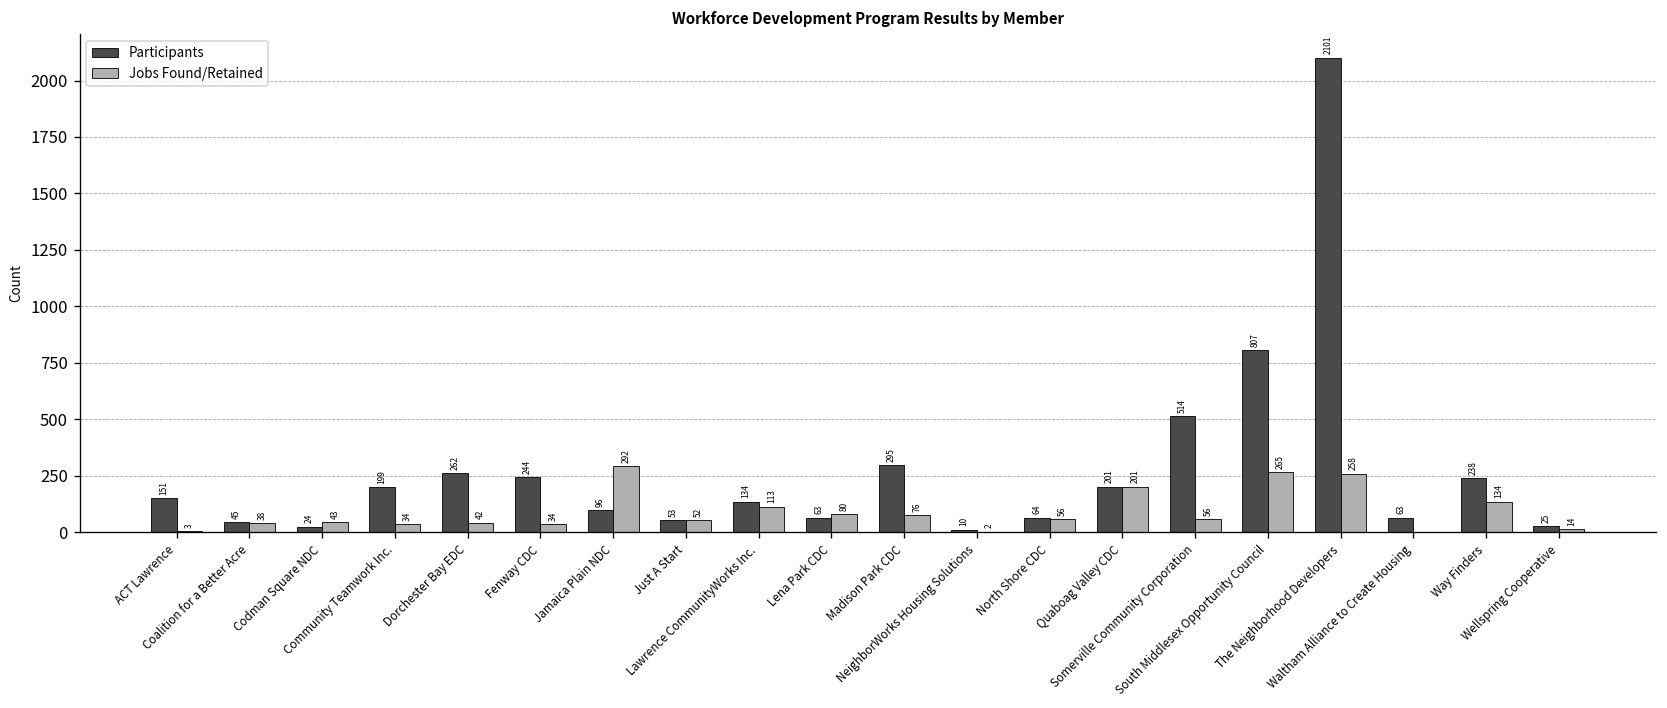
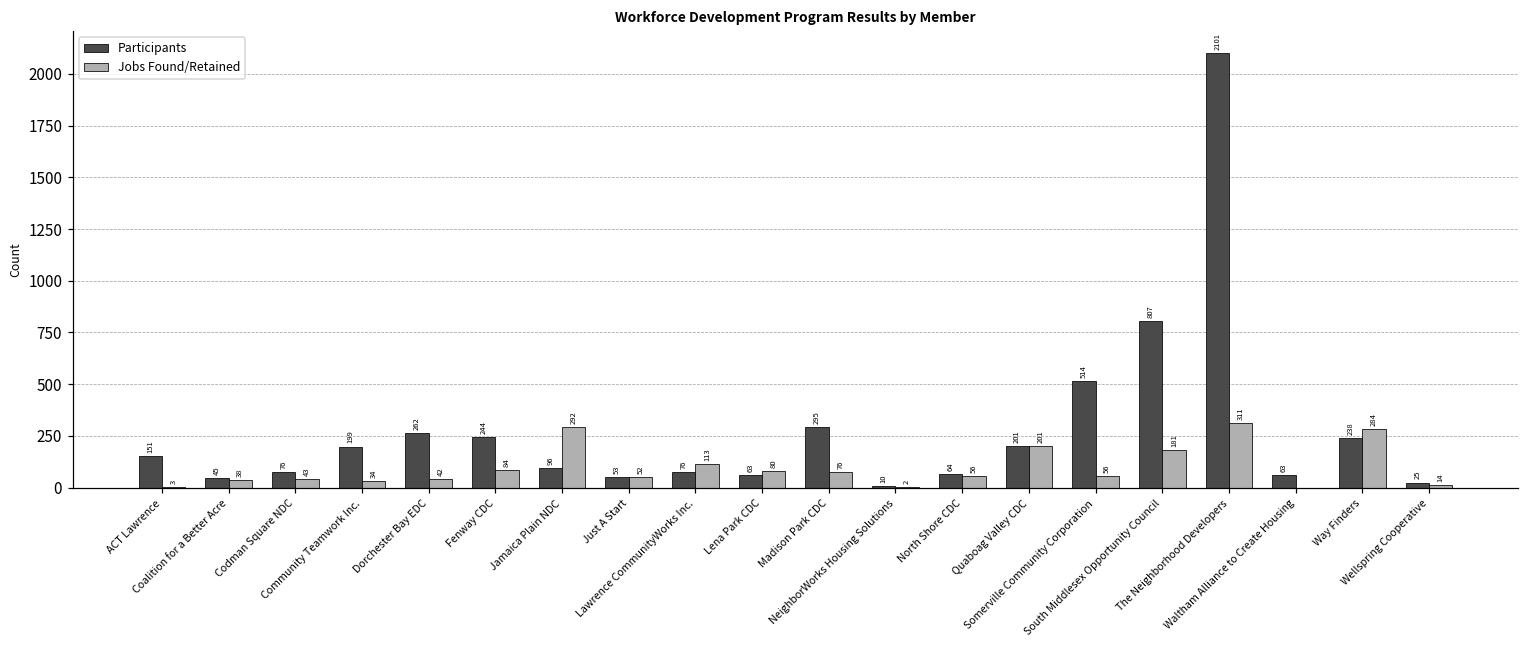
Participants, Codman Square NDC: 24 -> 76
Jobs Found/Retained, Fenway CDC: 34 -> 84
Participants, Lawrence CommunityWorks Inc.: 134 -> 76
Jobs Found/Retained, South Middlesex Opportunity Council: 265 -> 181
Jobs Found/Retained, The Neighborhood Developers: 258 -> 311
Jobs Found/Retained, Way Finders: 134 -> 284
